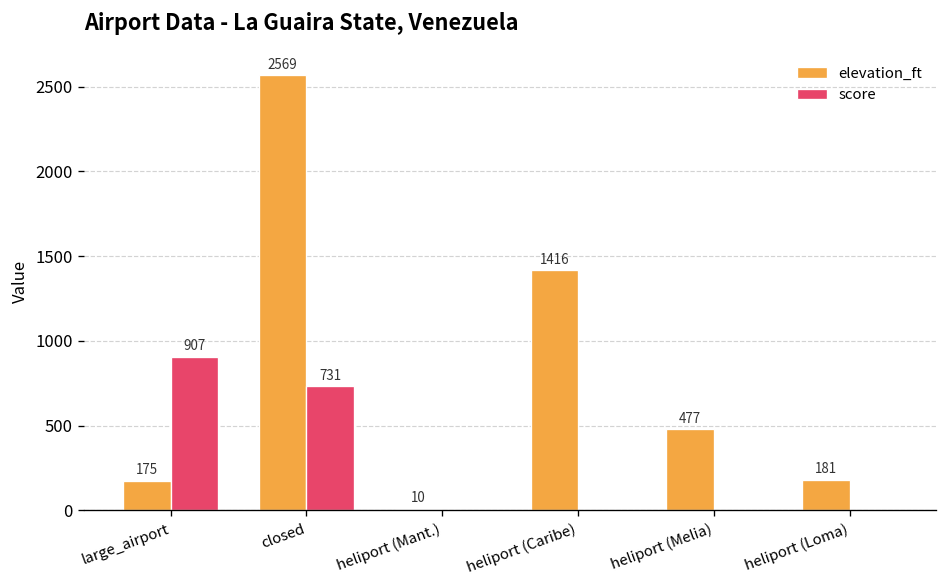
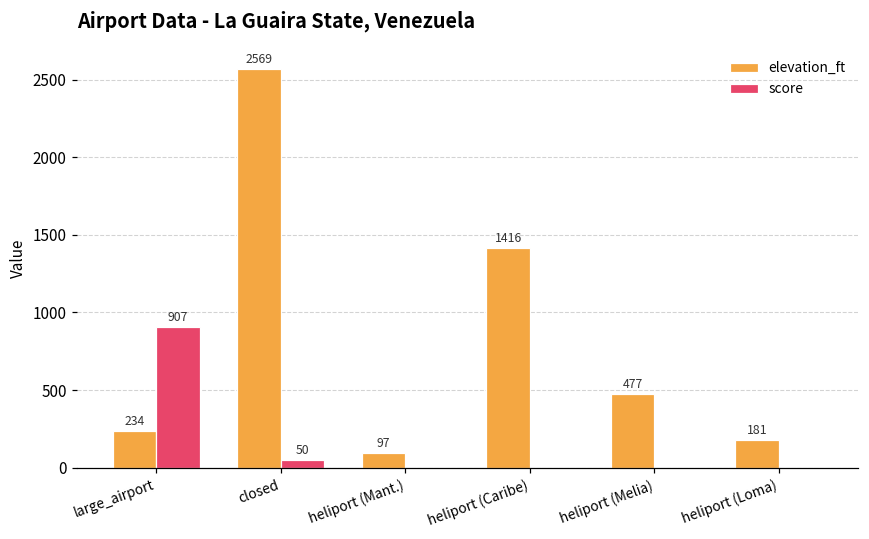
elevation_ft, large_airport: 175 -> 234
score, closed: 731 -> 50
elevation_ft, heliport (Mant.): 10 -> 97
